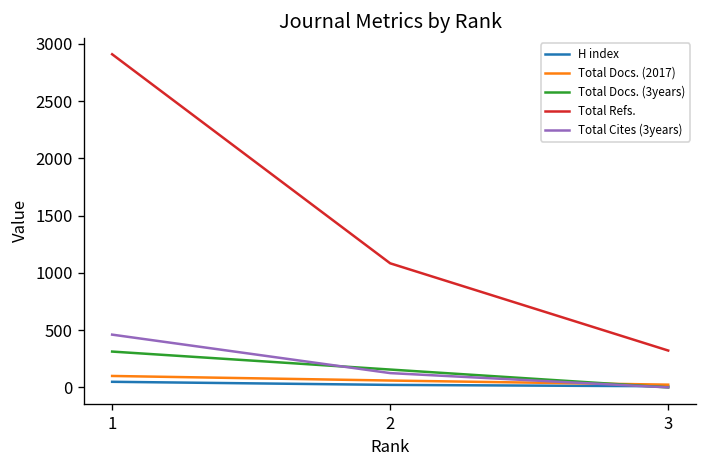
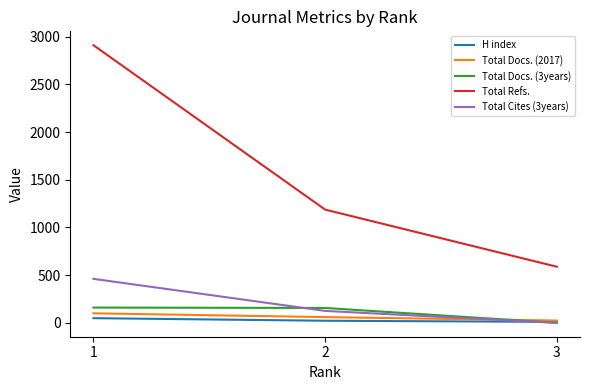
Total Docs. (3years), 1: 300 -> 200
Total Refs., 2: 1100 -> 1200
Total Refs., 3: 300 -> 600
